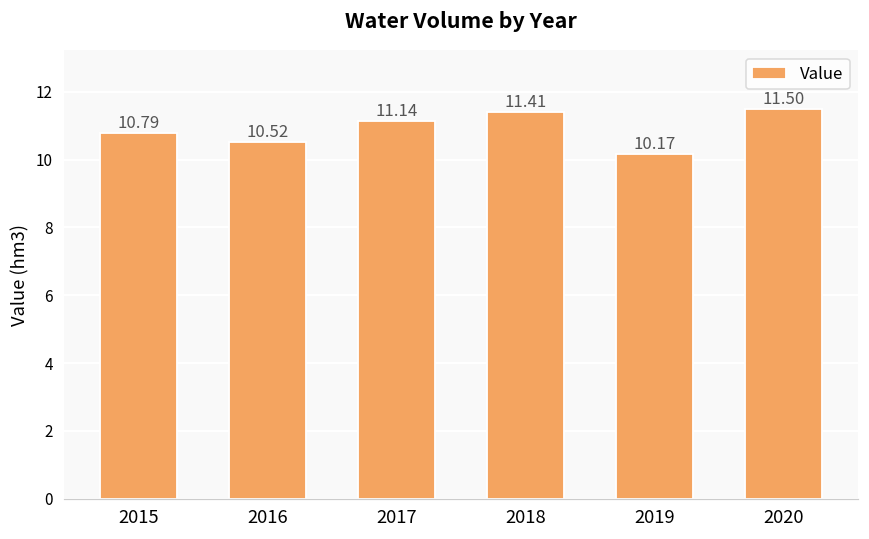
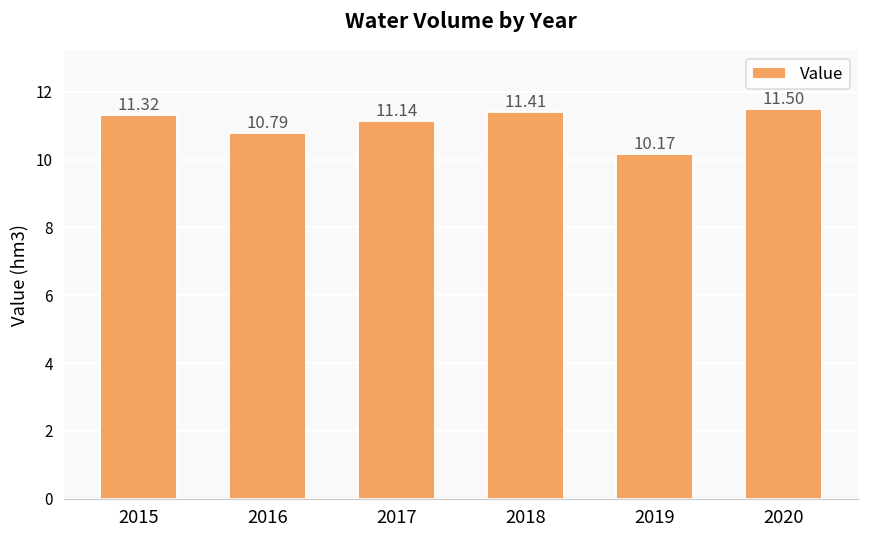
2015: 10.79 -> 11.32
2016: 10.52 -> 10.79
